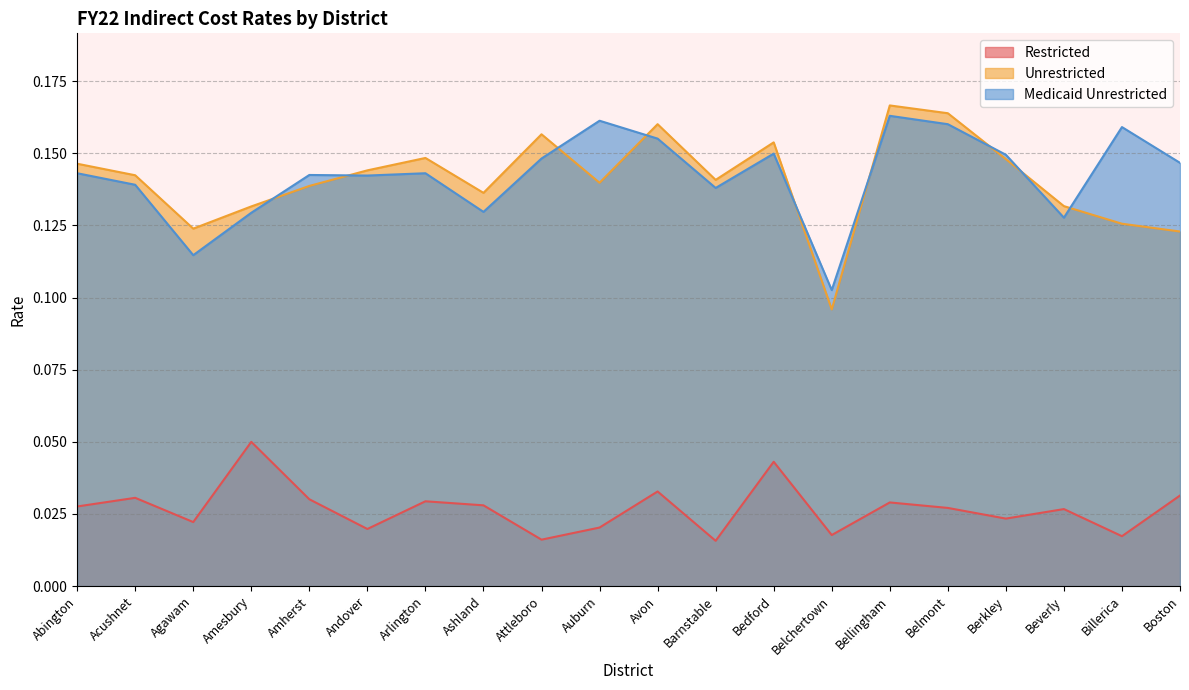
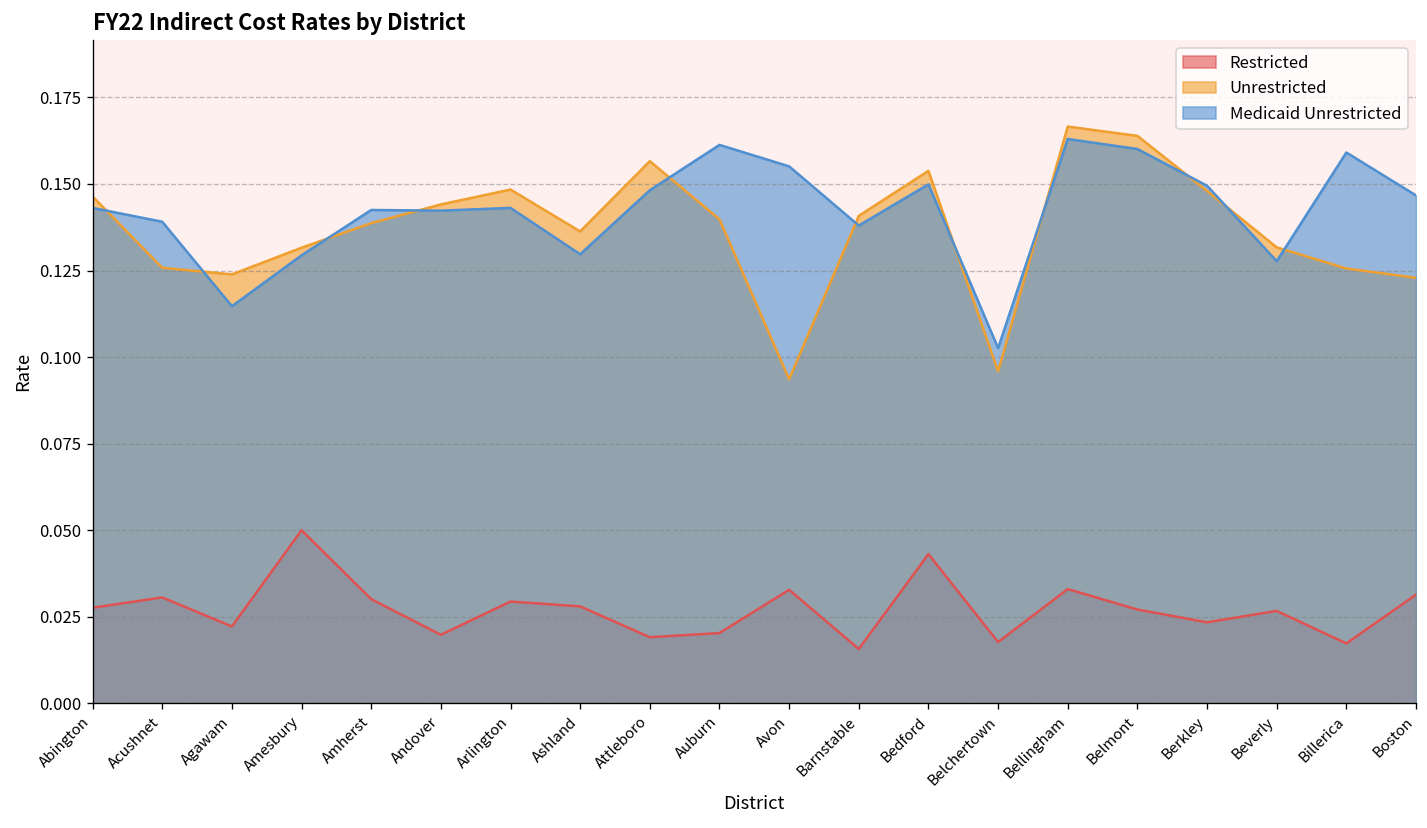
Unrestricted, Acushnet: 0.142 -> 0.126
Restricted, Attleboro: 0.016 -> 0.019
Unrestricted, Avon: 0.160 -> 0.094
Restricted, Bellingham: 0.029 -> 0.033
